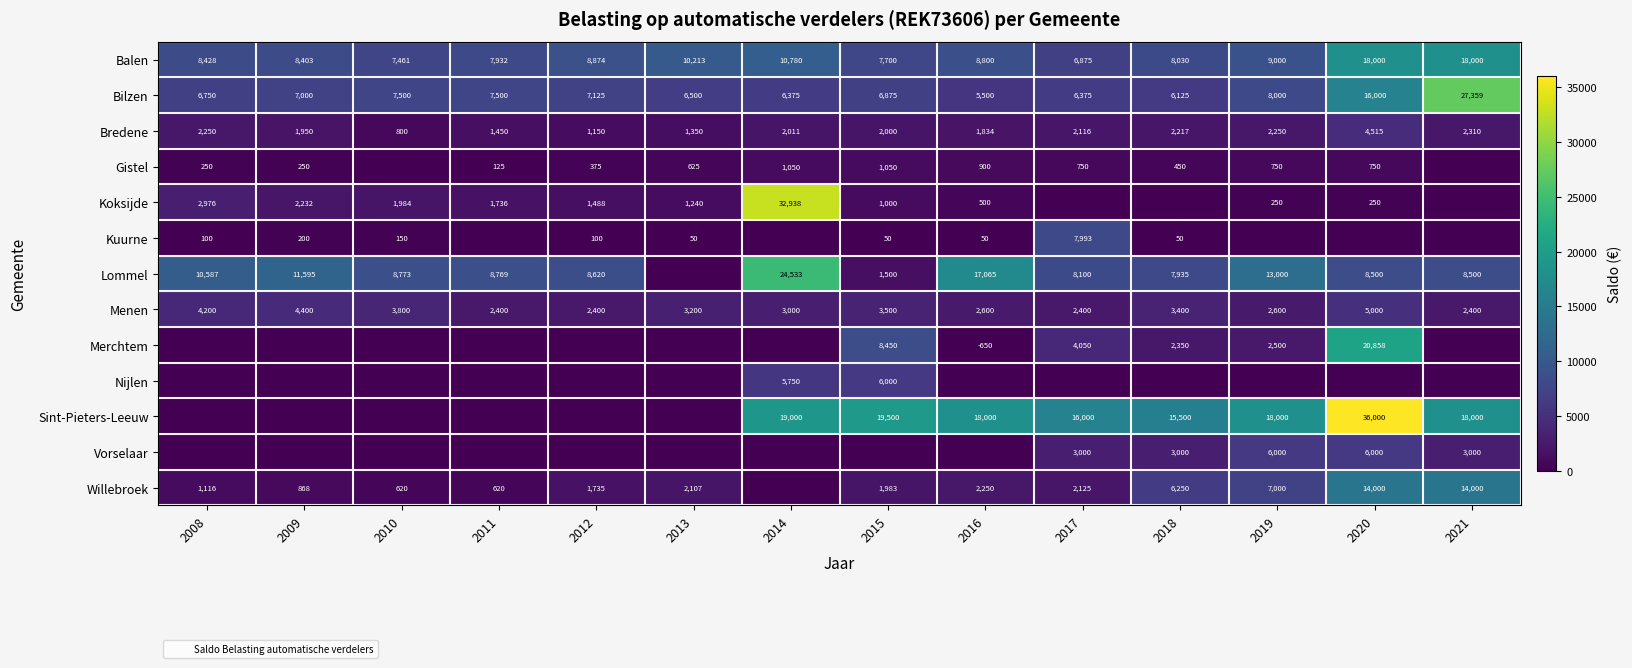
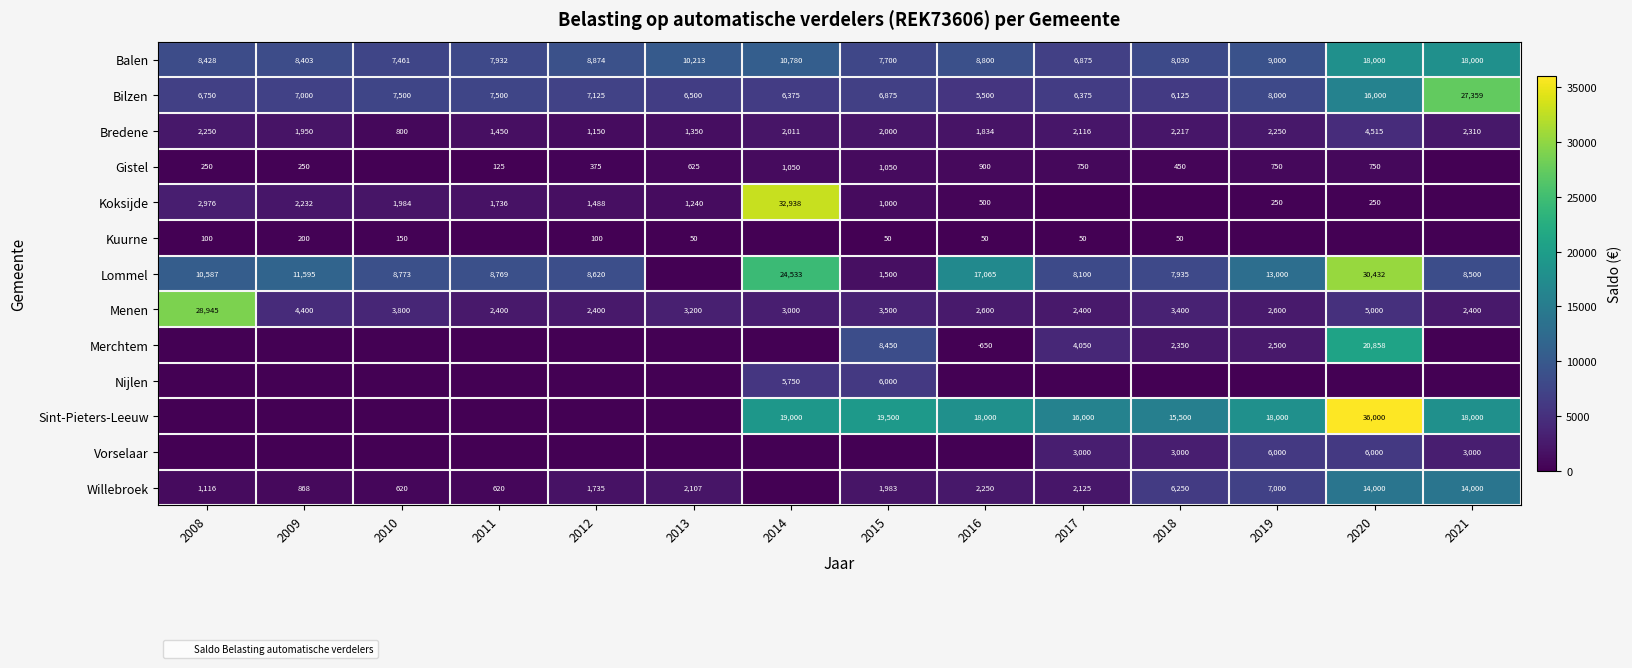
Kuurne, 2017: 7,993 -> 50
Lommel, 2020: 8,500 -> 30,432
Menen, 2008: 4,200 -> 28,945
